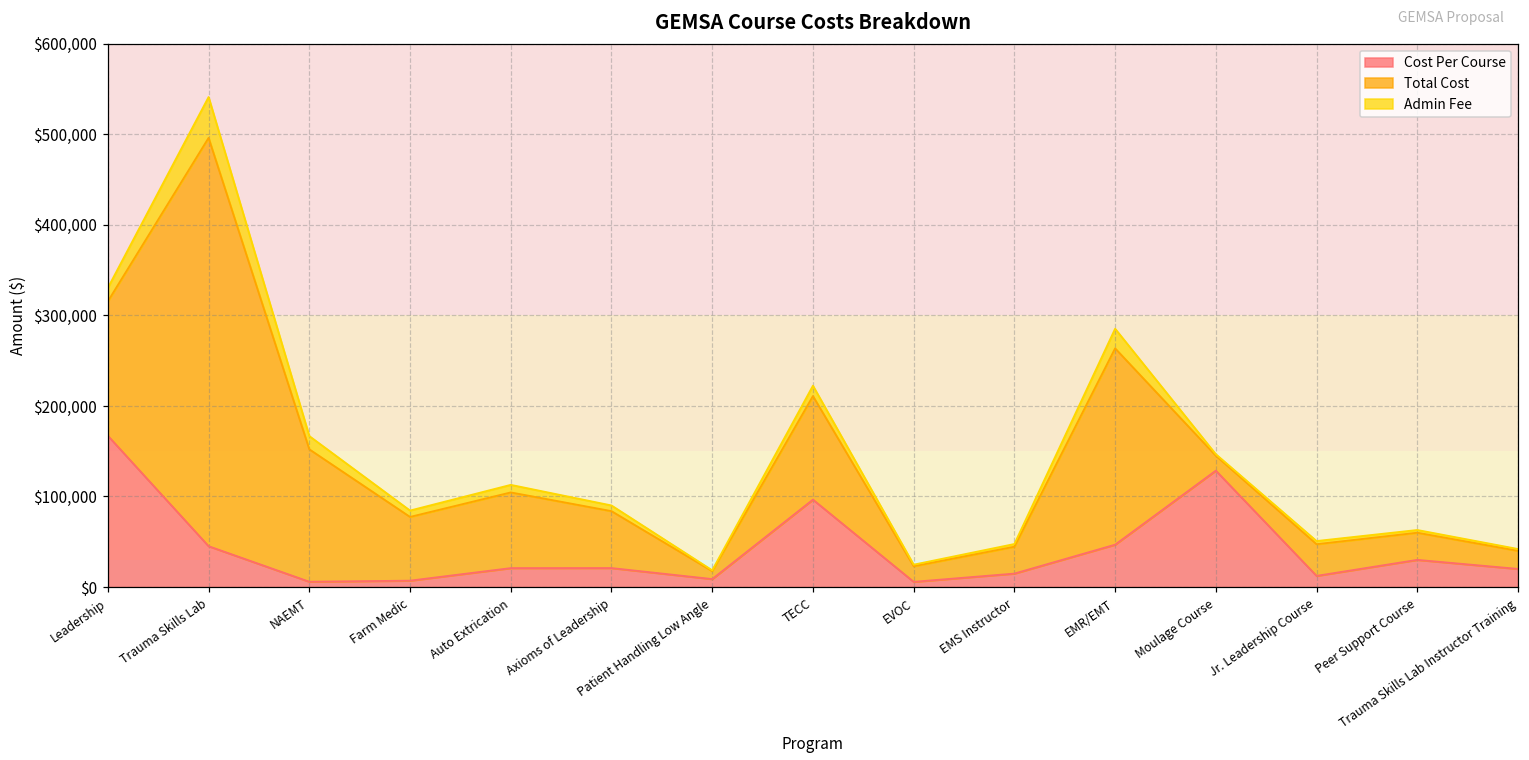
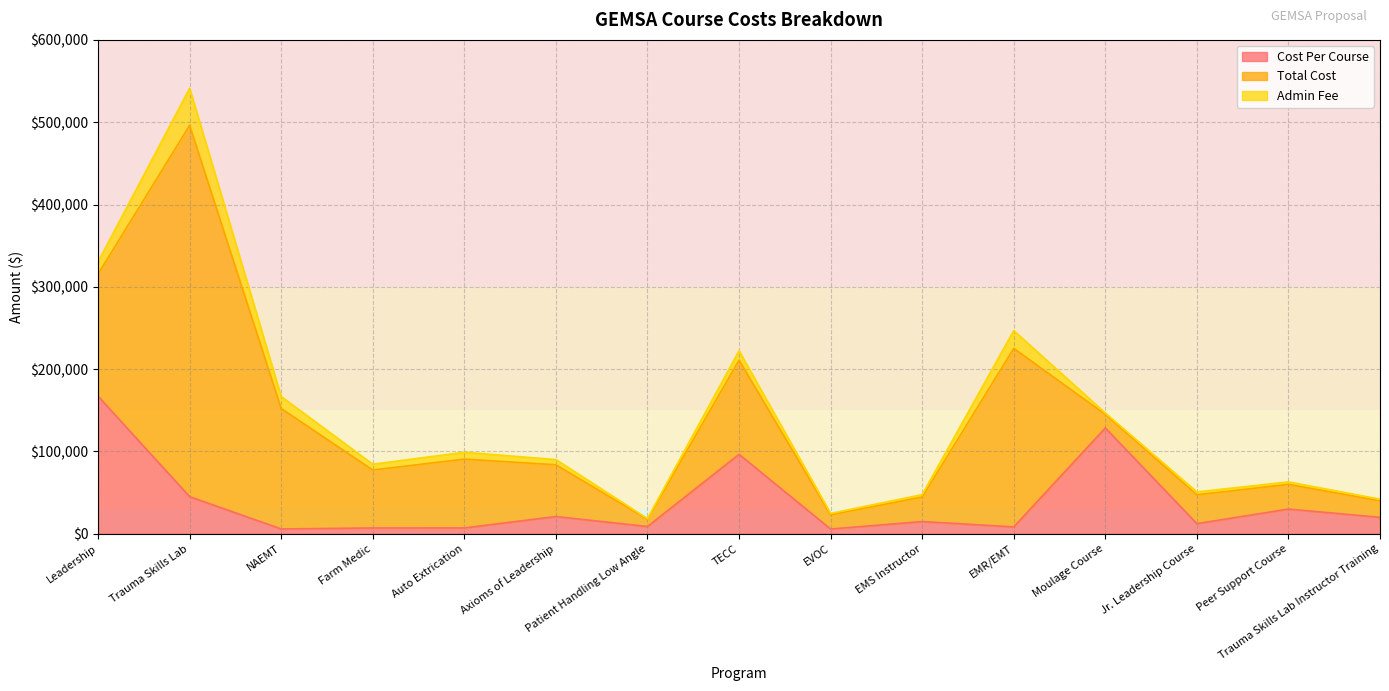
Cost Per Course, Auto Extrication: $20,000 -> $10,000
Cost Per Course, EMR/EMT: $50,000 -> $10,000
